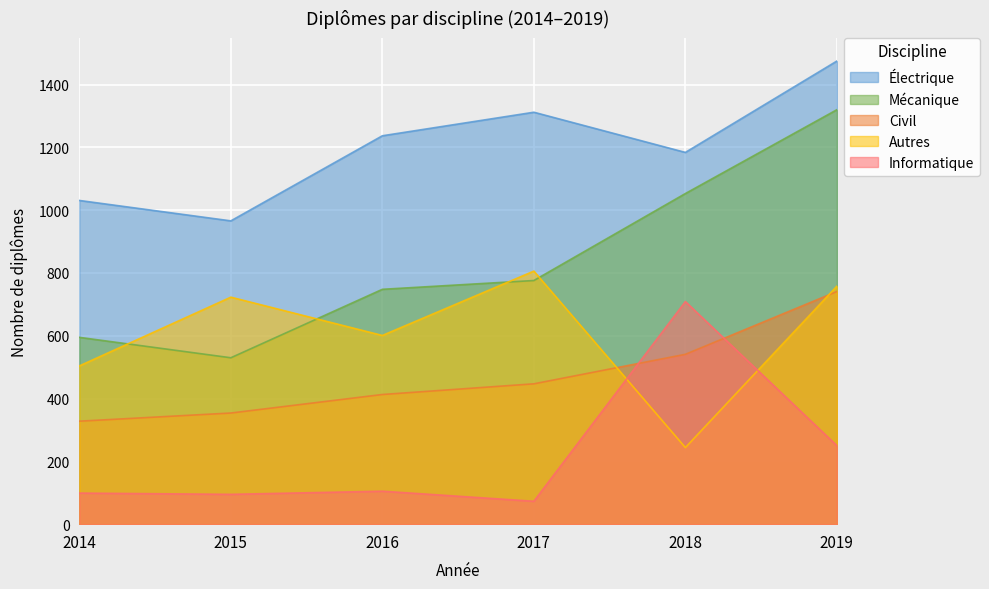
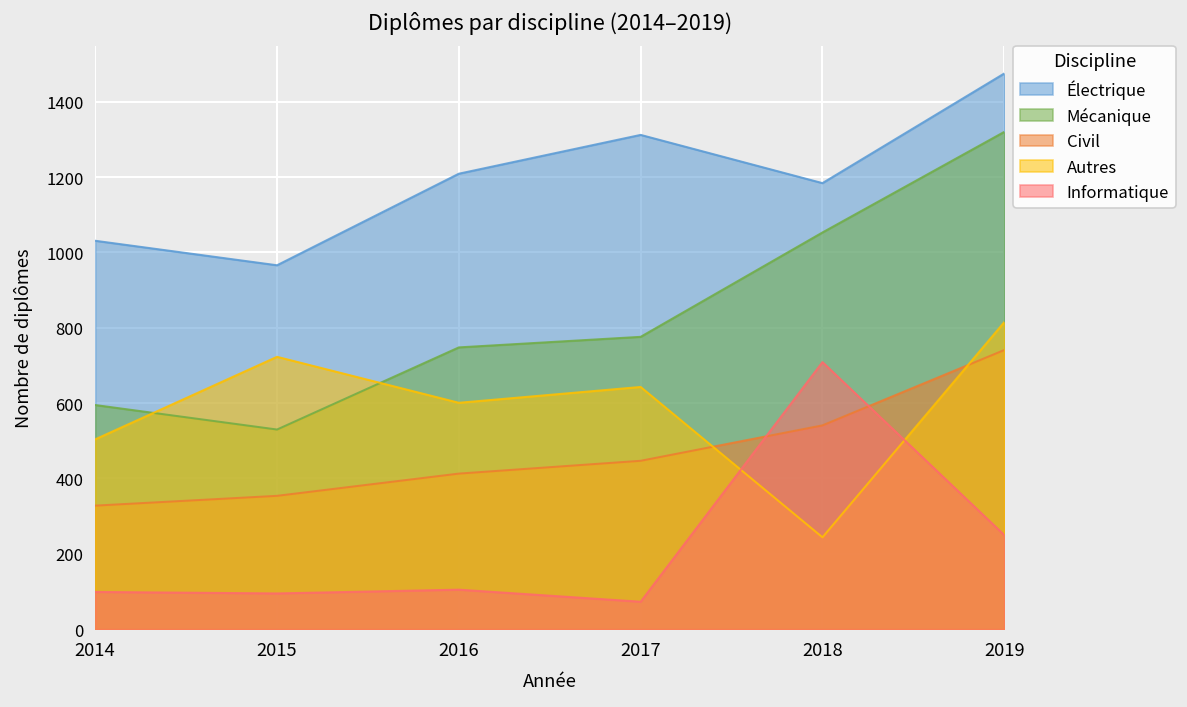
Électrique, 2016: 1240 -> 1210
Autres, 2017: 810 -> 640
Autres, 2019: 760 -> 820
